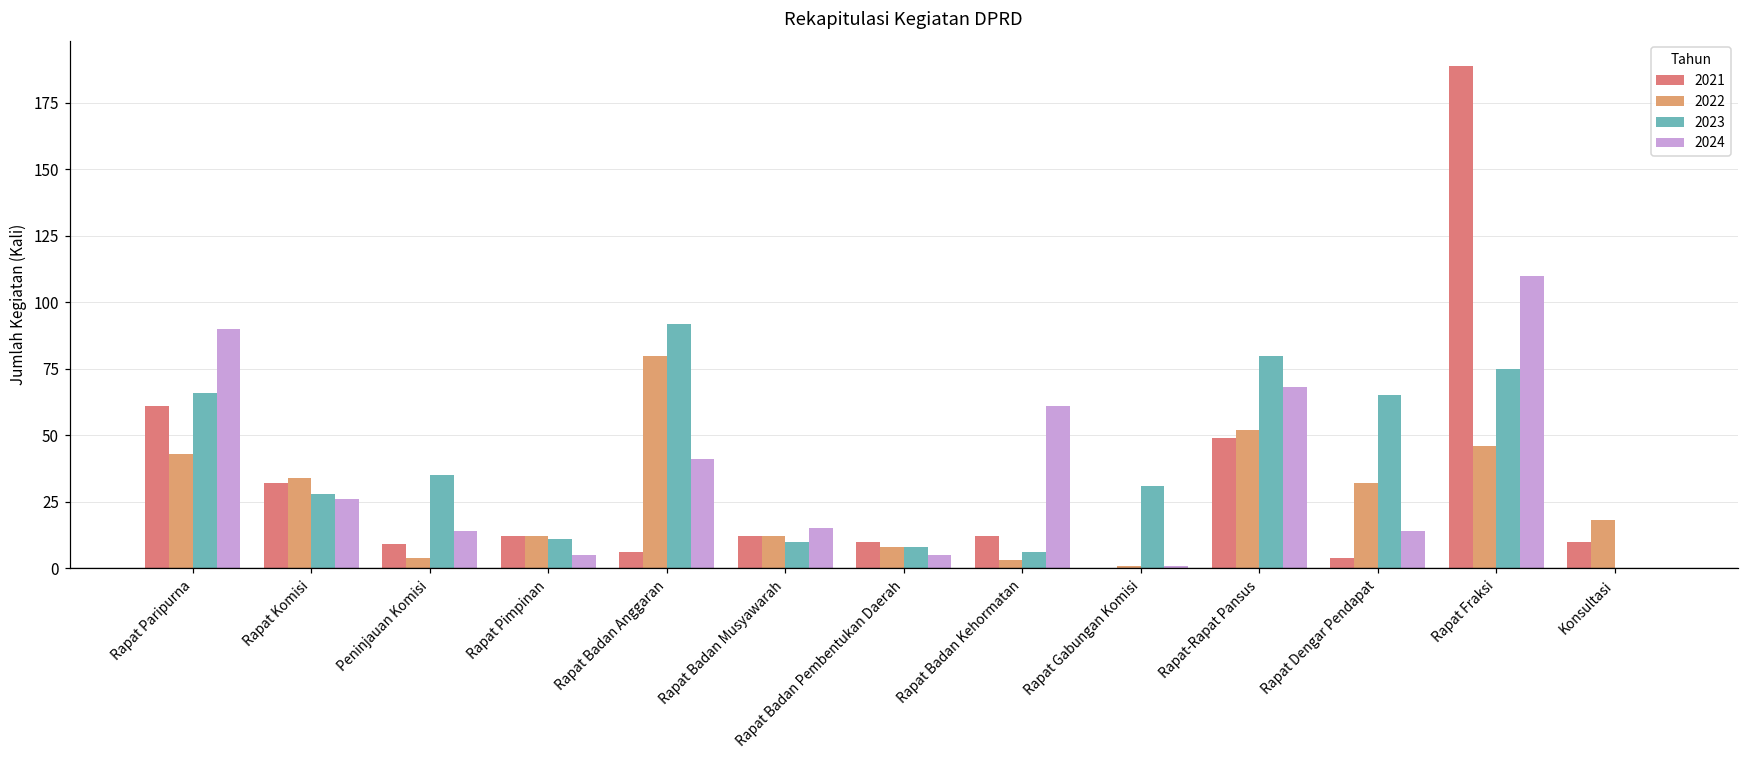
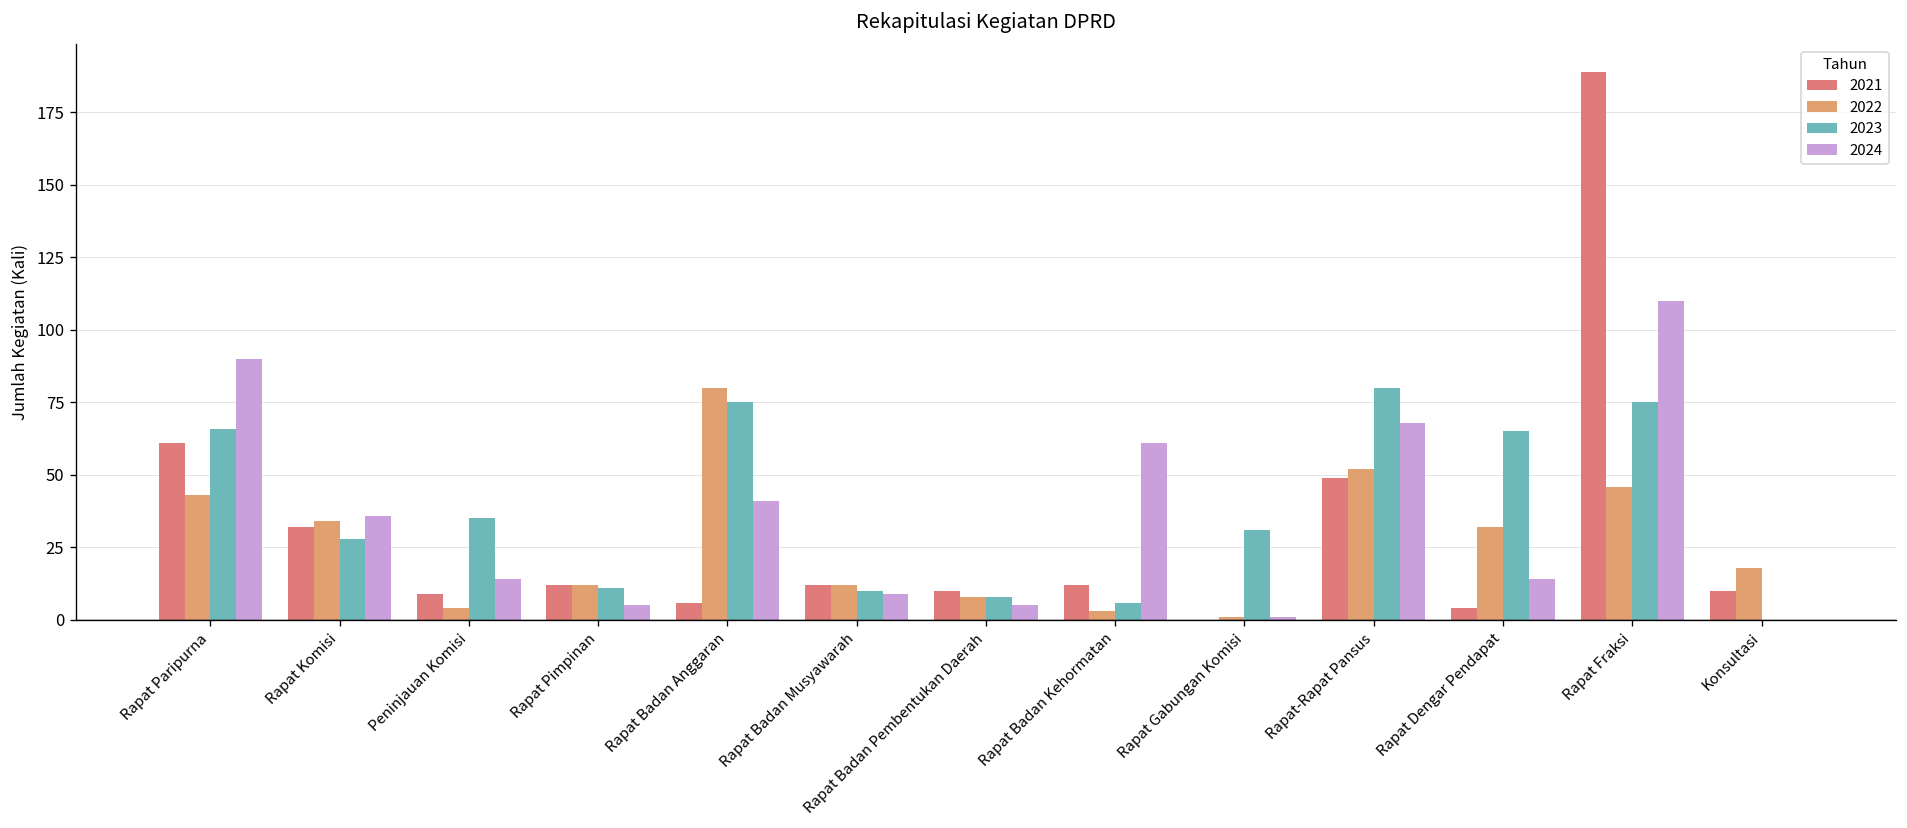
2024, Rapat Komisi: 26 -> 36
2023, Rapat Badan Anggaran: 92 -> 75
2024, Rapat Badan Musyawarah: 15 -> 9
